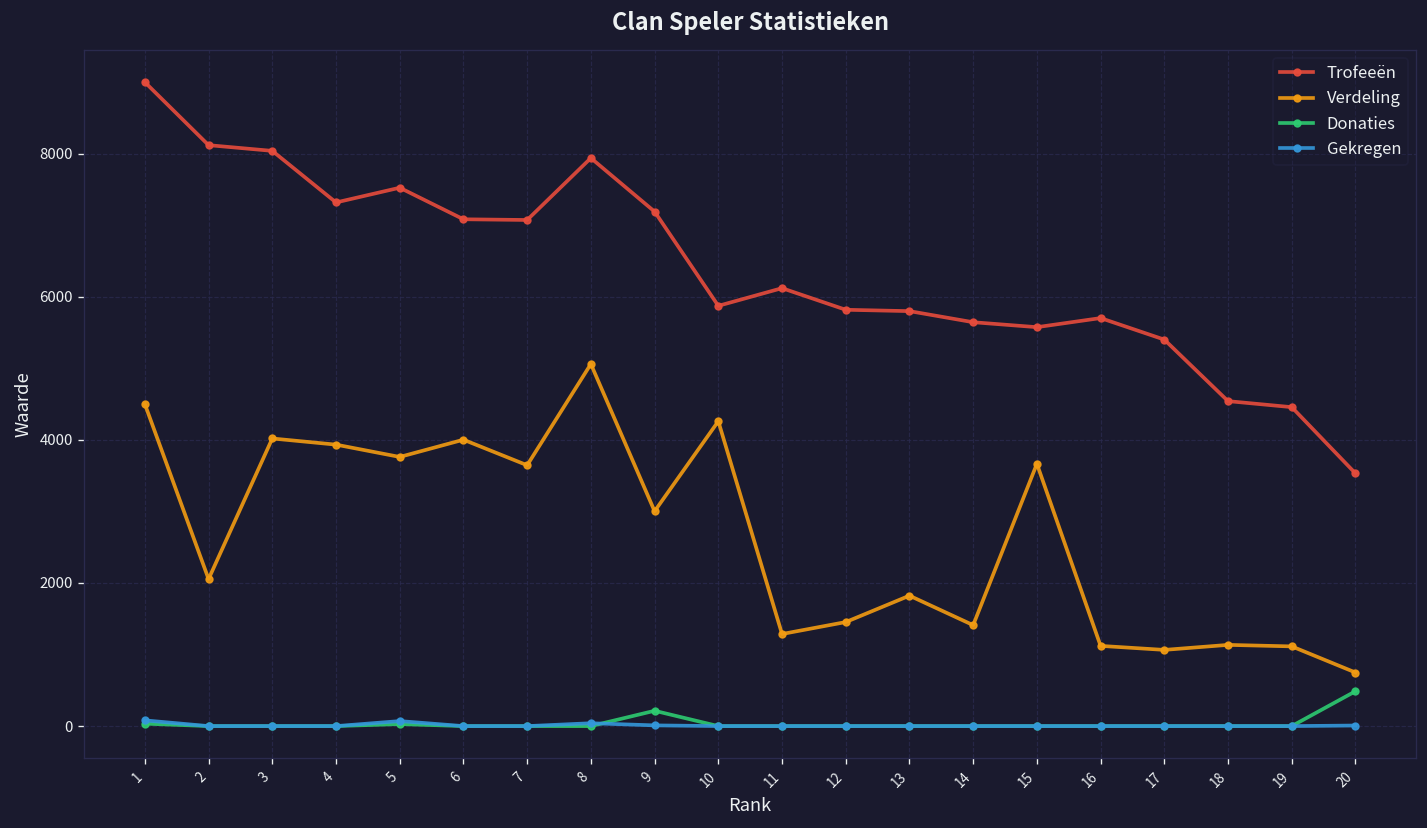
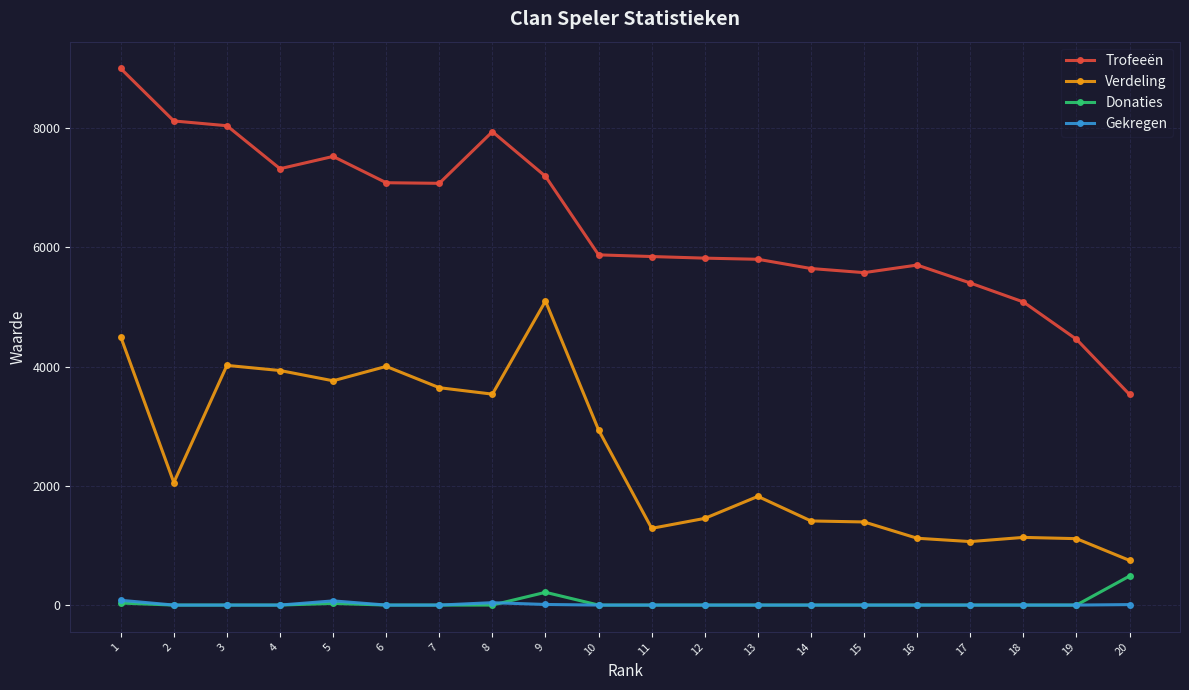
Verdeling, 8: 5100 -> 3500
Verdeling, 9: 3000 -> 5100
Verdeling, 10: 4300 -> 2900
Trofeeën, 11: 6100 -> 5800
Verdeling, 15: 3700 -> 1400
Trofeeën, 18: 4500 -> 5100
